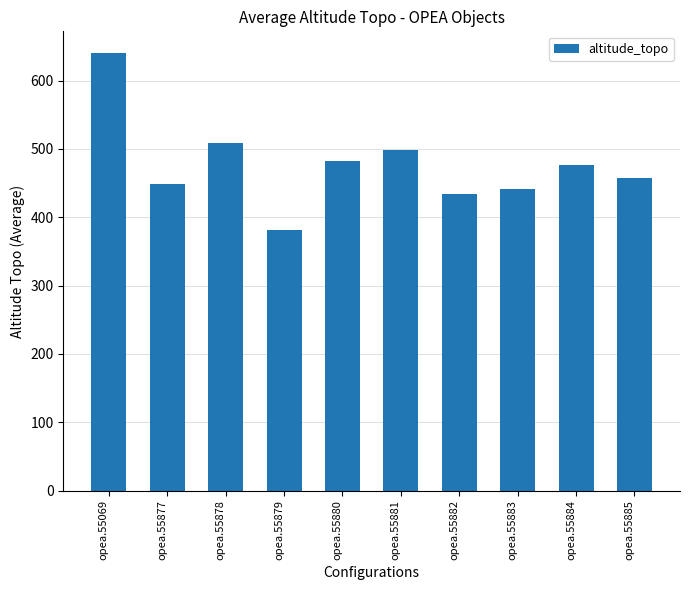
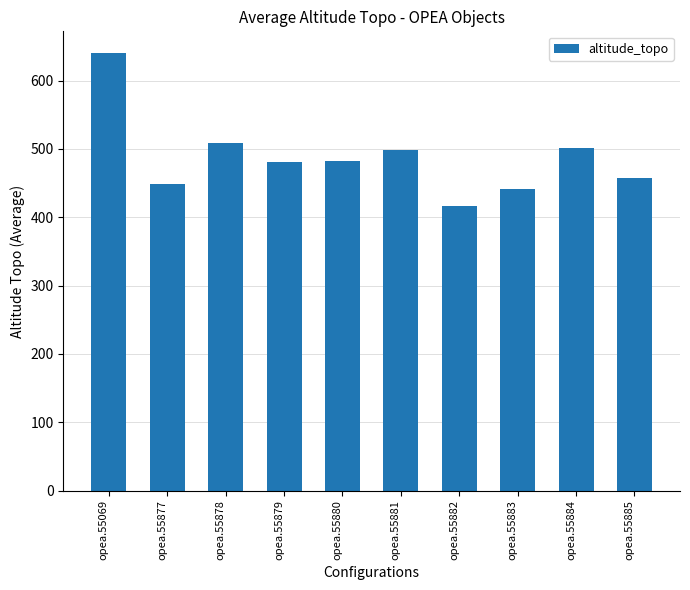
opea.55879: 380 -> 480
opea.55882: 430 -> 420
opea.55884: 480 -> 500
